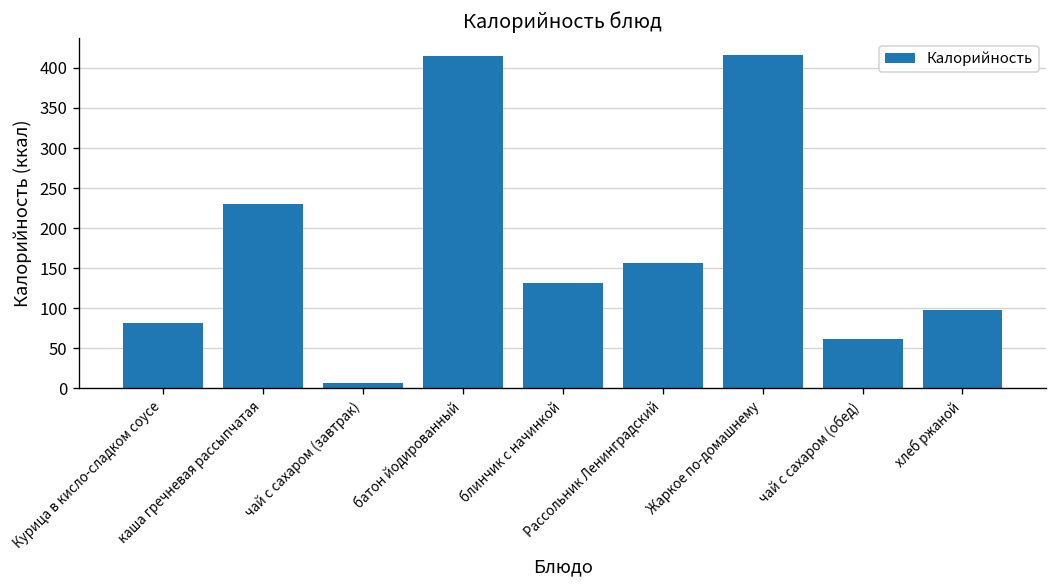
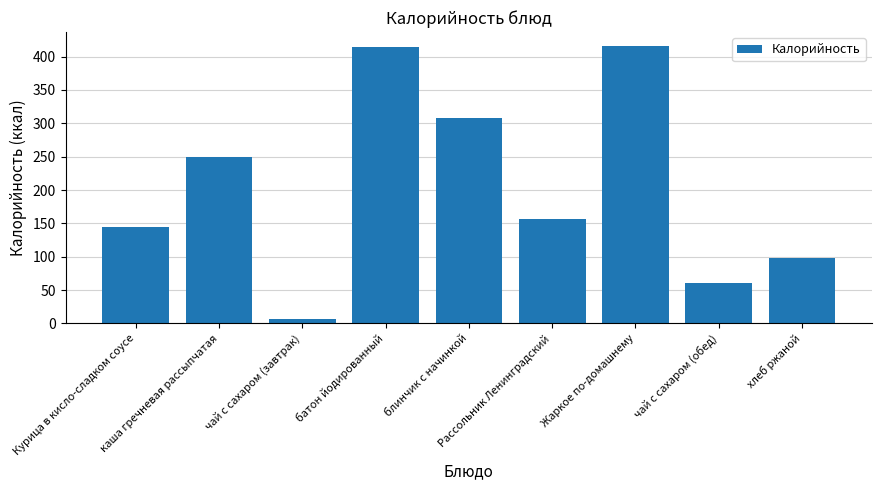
Курица в кисло-сладком соусе: 80 -> 140
каша гречневая рассыпчатая: 230 -> 250
блинчик с начинкой: 130 -> 310
